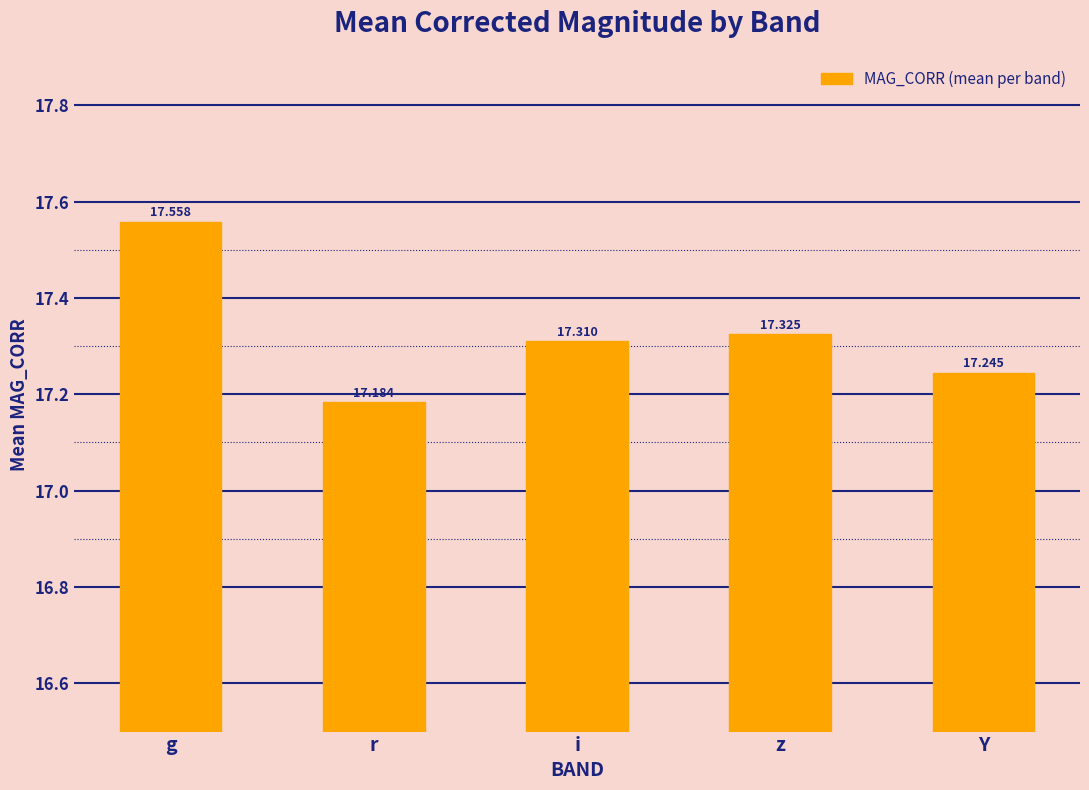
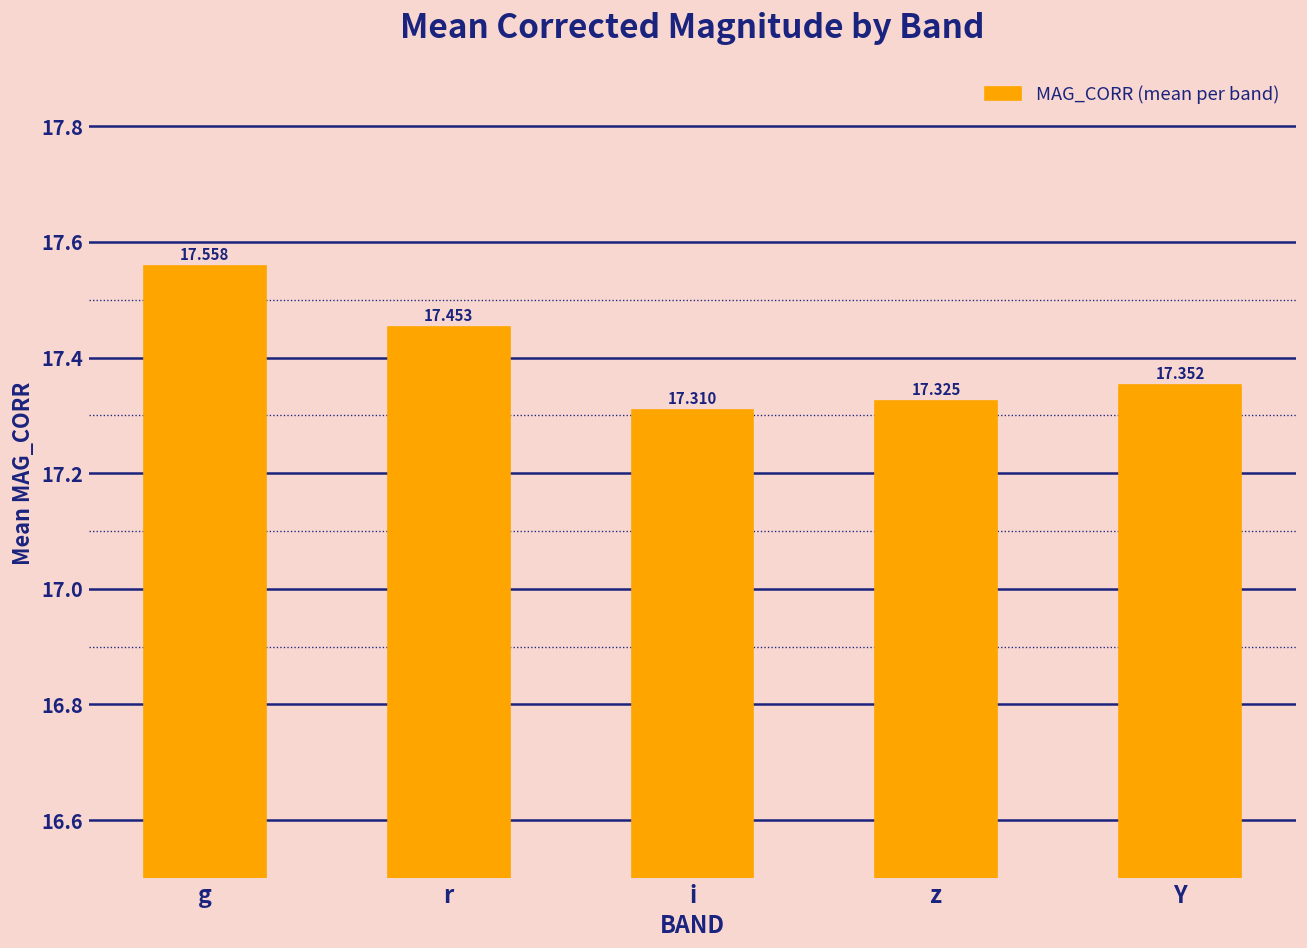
r: 17.184 -> 17.453
Y: 17.245 -> 17.352
